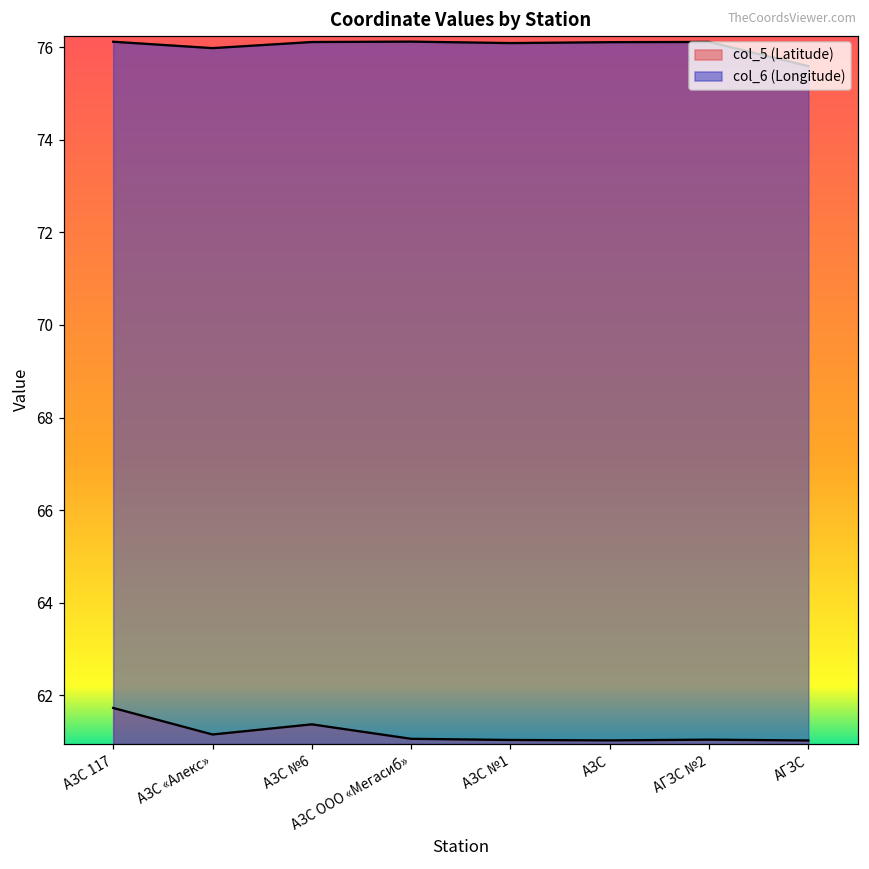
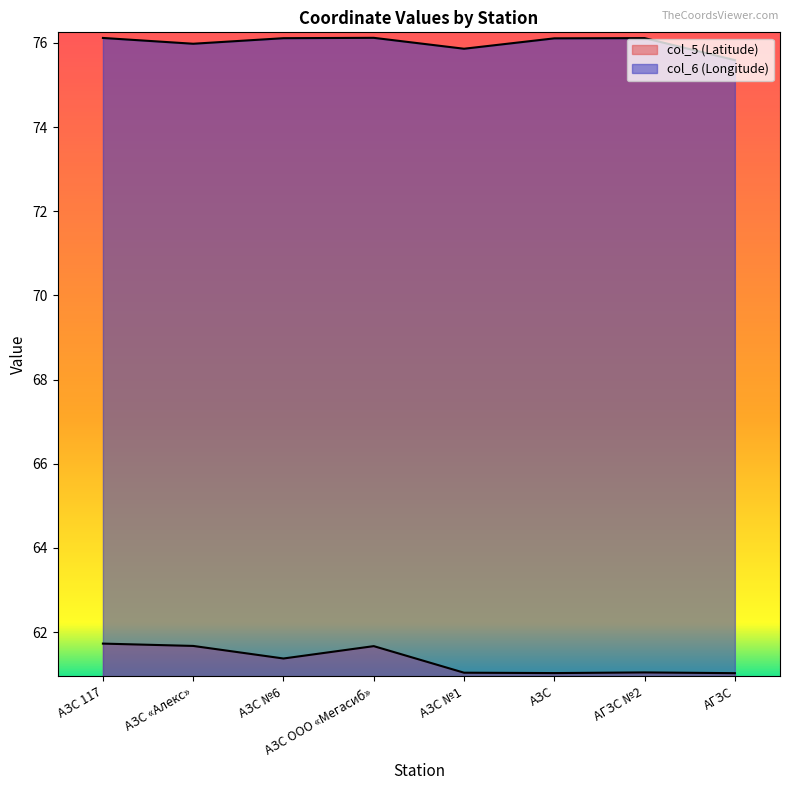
col_5 (Latitude), АЗС «Алекс»: 61.2 -> 61.7
col_5 (Latitude), АЗС ООО «Мегасиб»: 61.1 -> 61.7
col_6 (Longitude), АЗС №1: 76.1 -> 75.9
